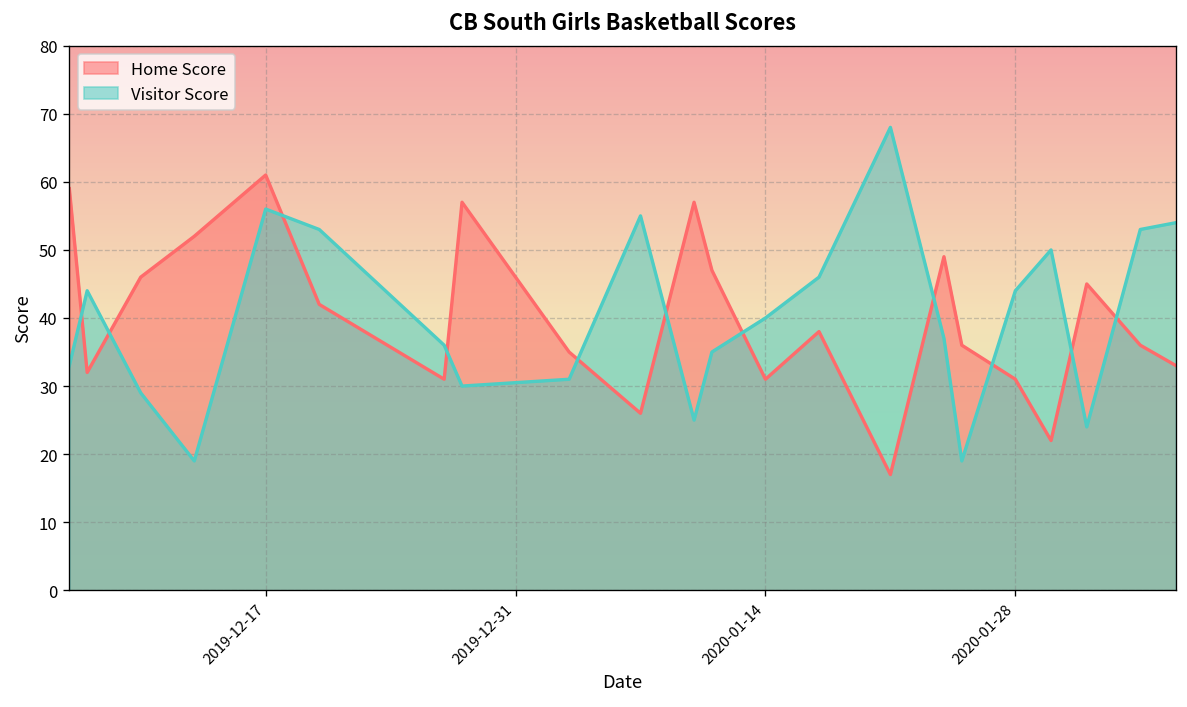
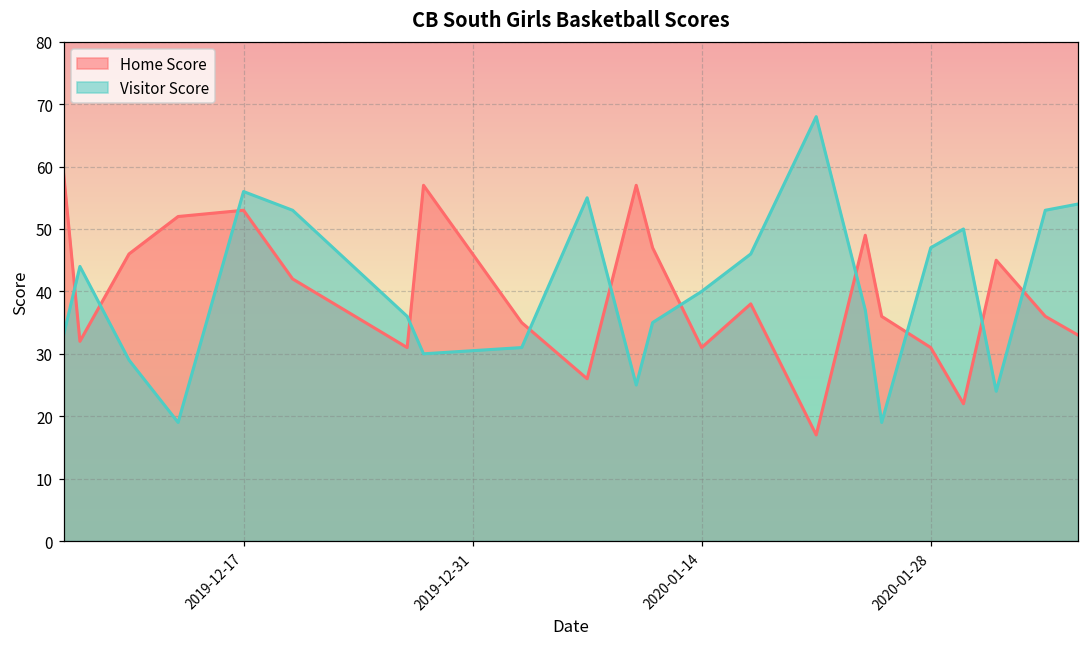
Home Score, 2019-12-17: 61 -> 53
Visitor Score, 2020-01-28: 44 -> 47
